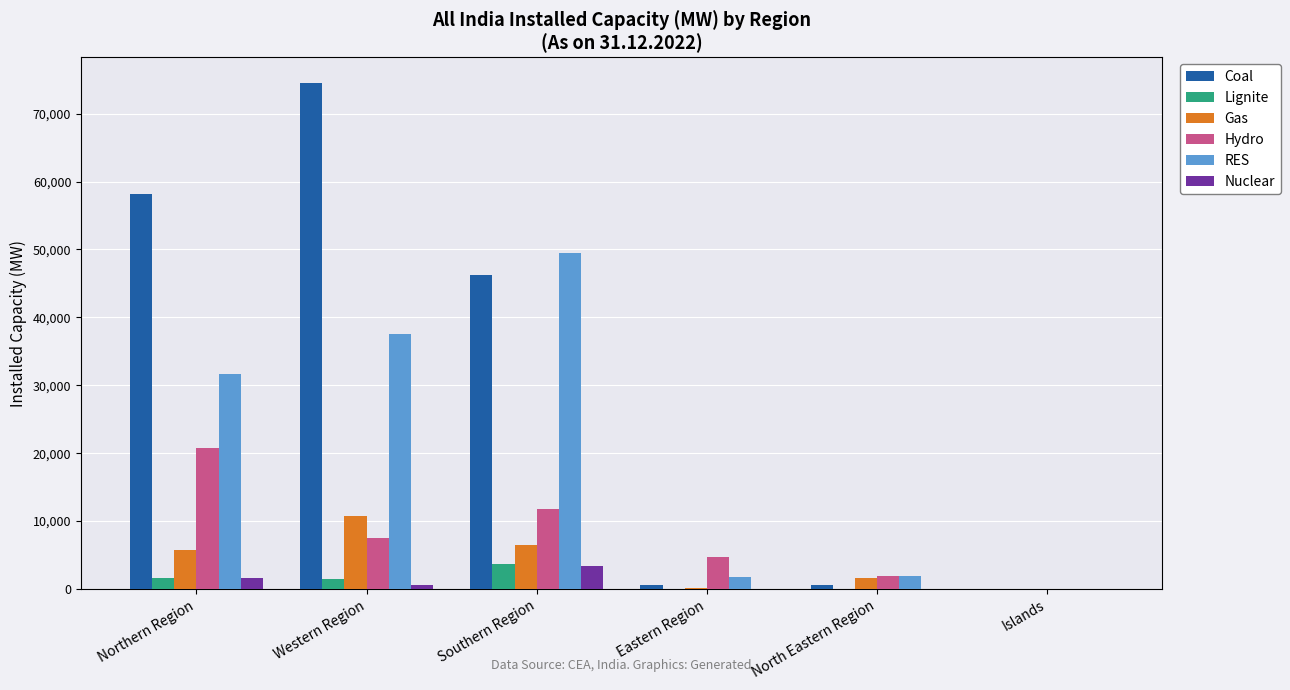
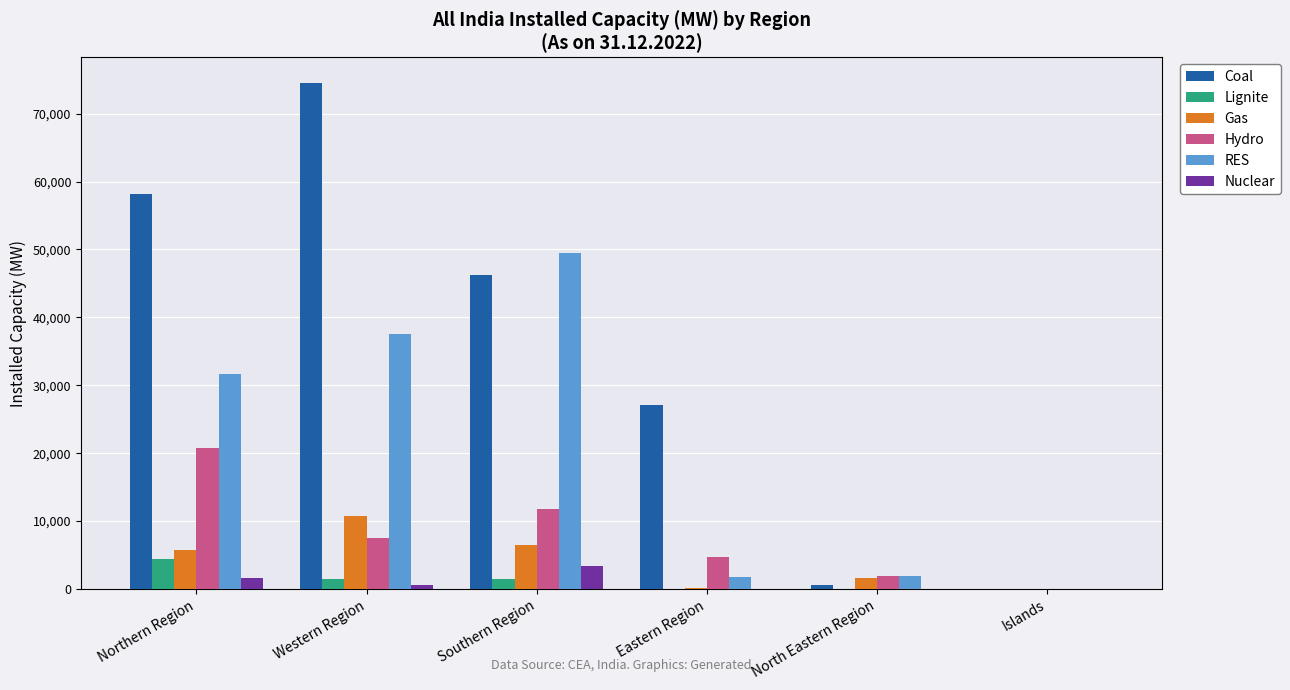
Lignite, Northern Region: 2,000 -> 4,000
Lignite, Southern Region: 4,000 -> 1,000
Coal, Eastern Region: 1,000 -> 27,000
